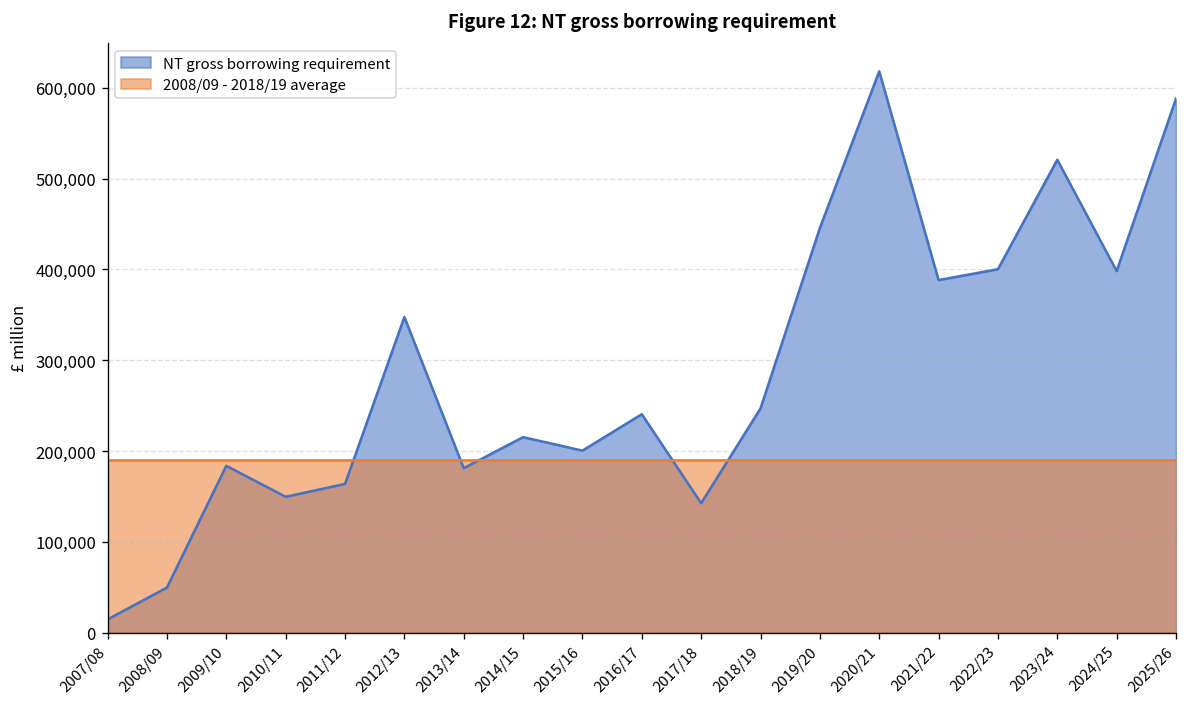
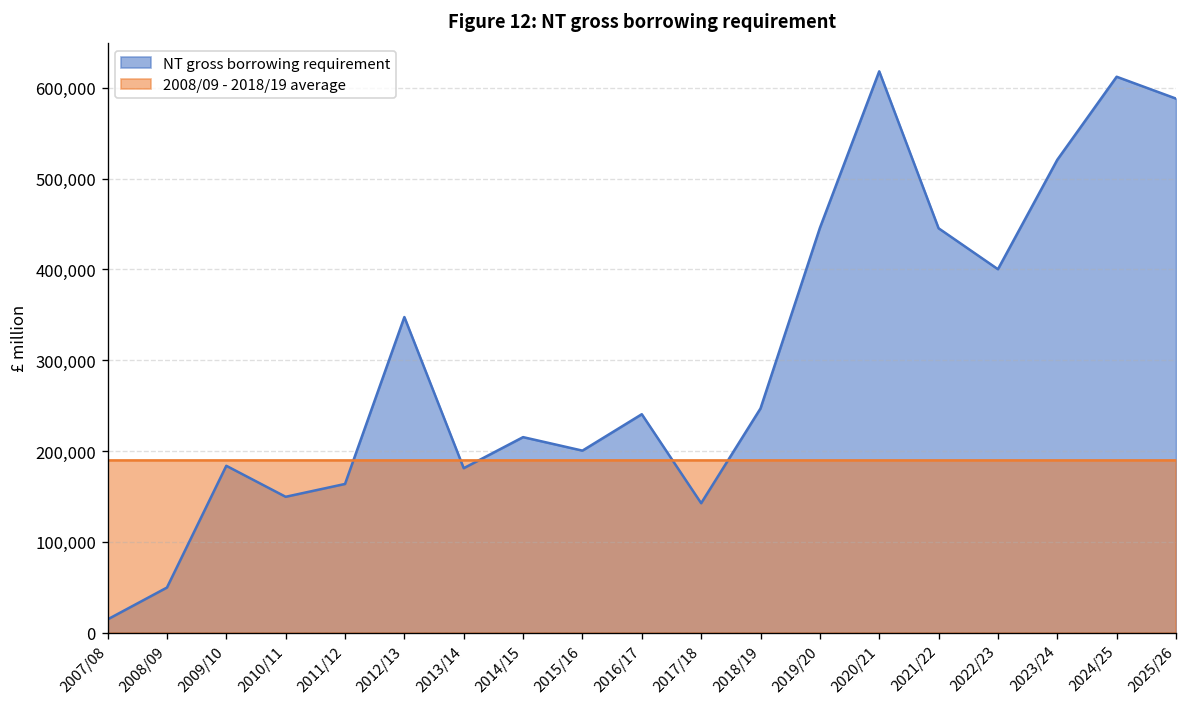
NT gross borrowing requirement, 2021/22: 390,000 -> 450,000
NT gross borrowing requirement, 2024/25: 400,000 -> 610,000
